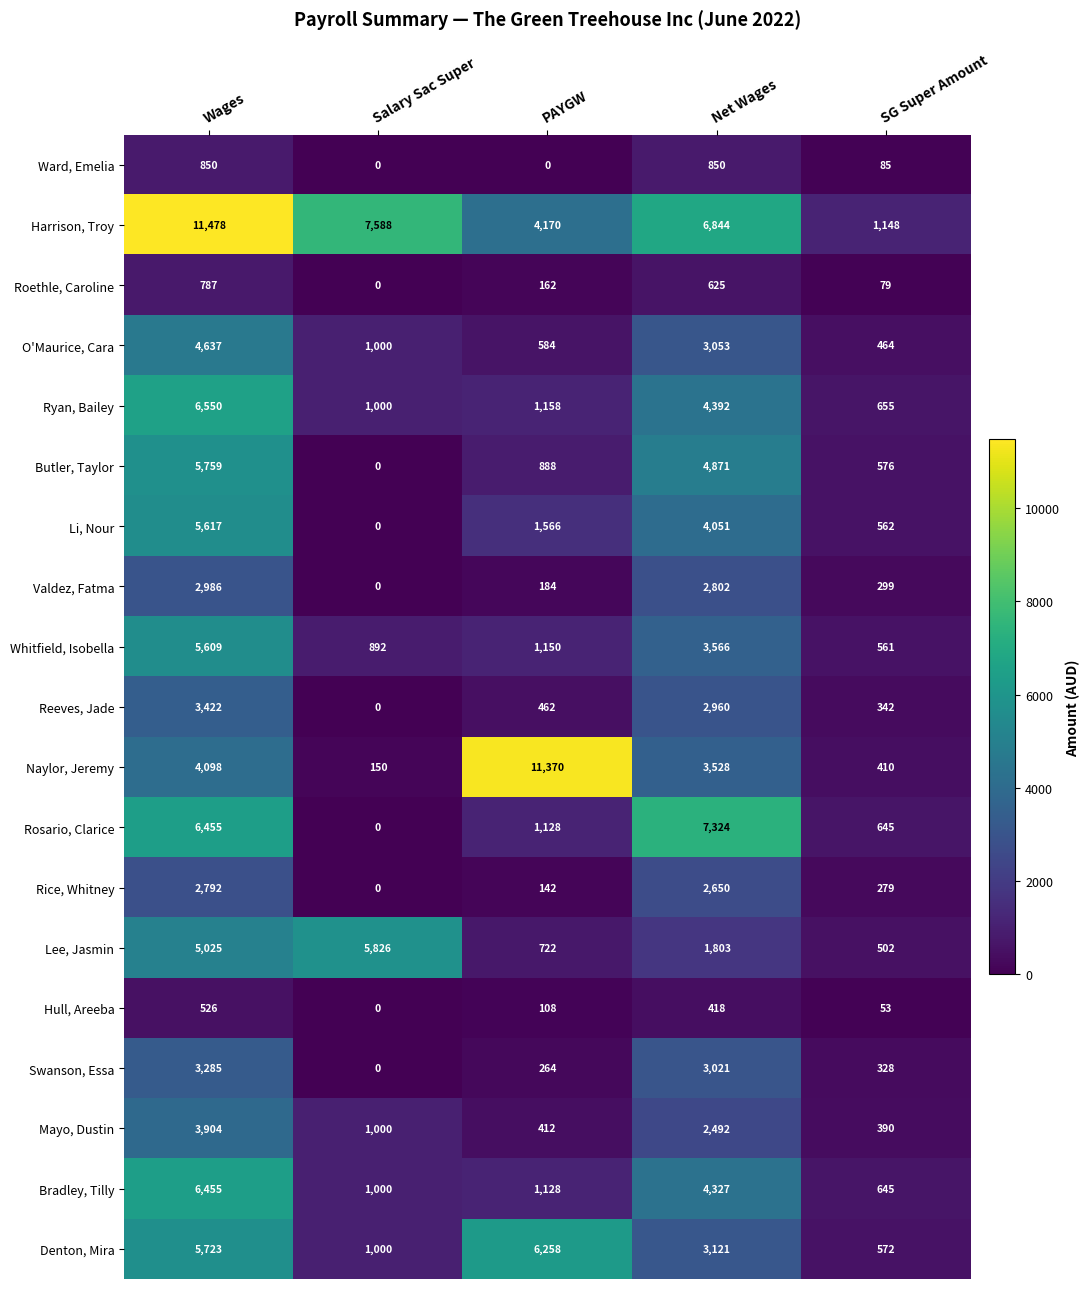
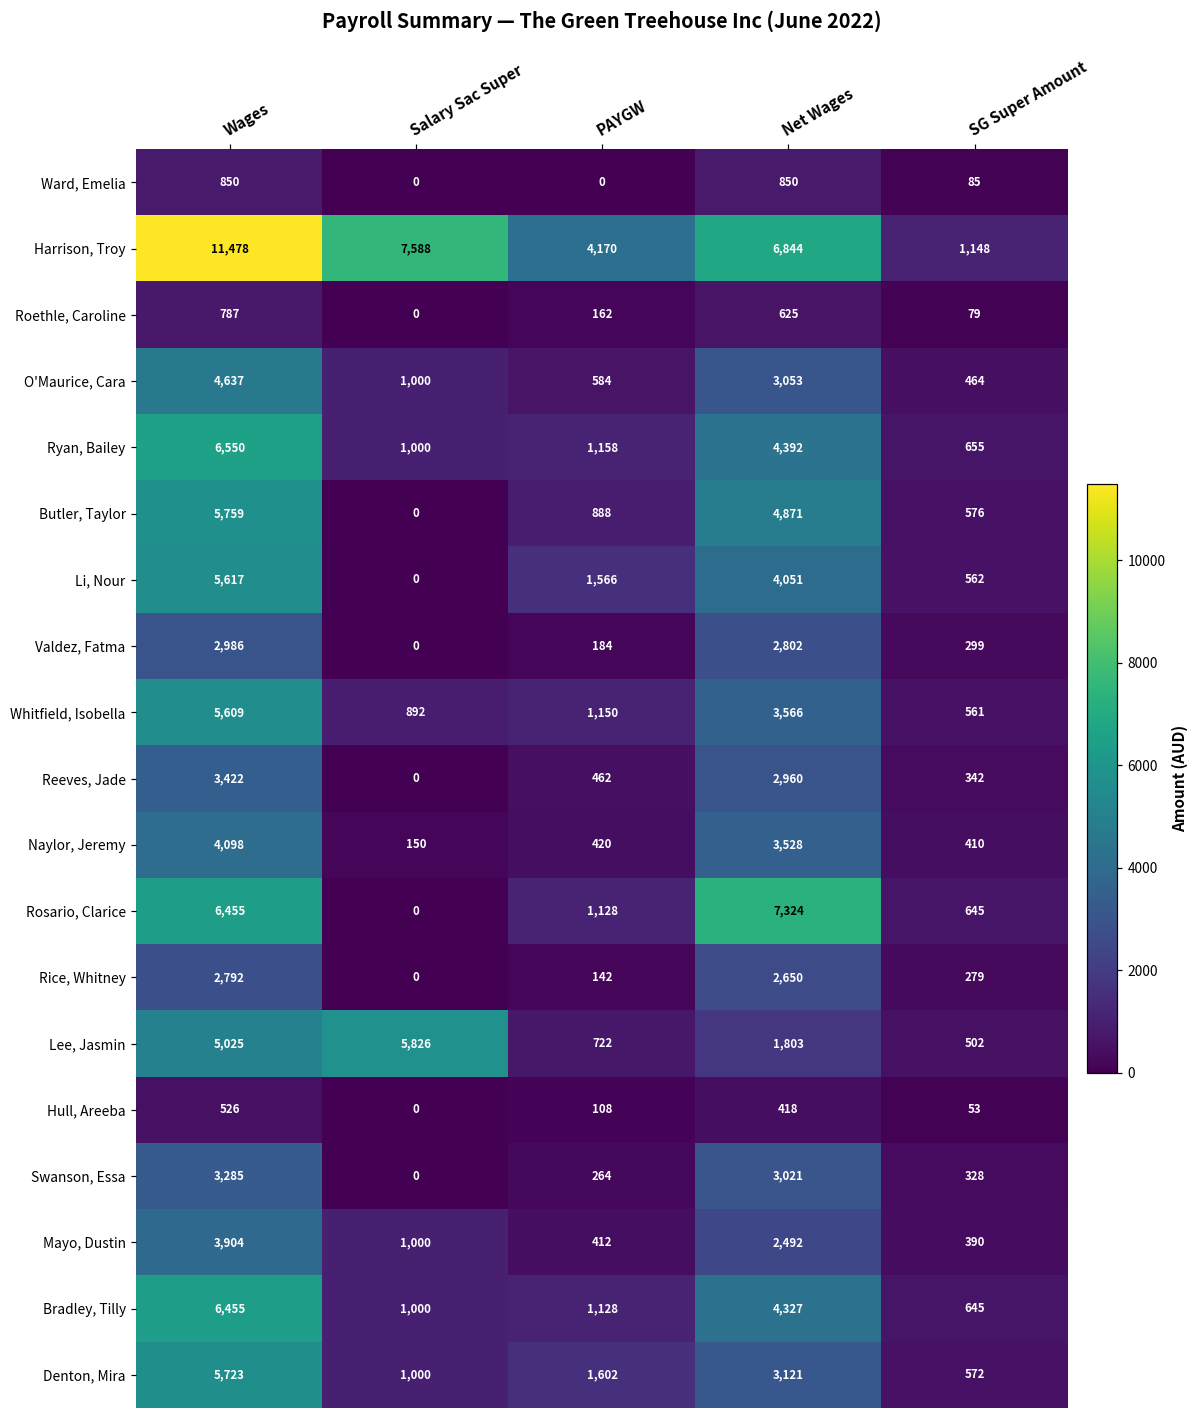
Naylor, Jeremy, PAYGW: 11,370 -> 420
Denton, Mira, PAYGW: 6,258 -> 1,602
